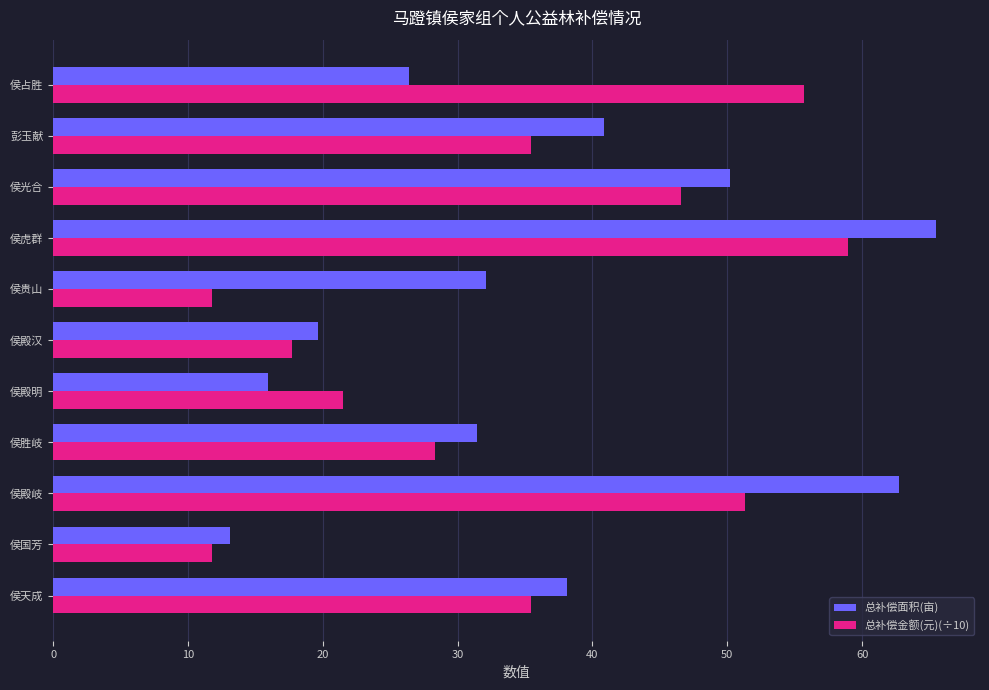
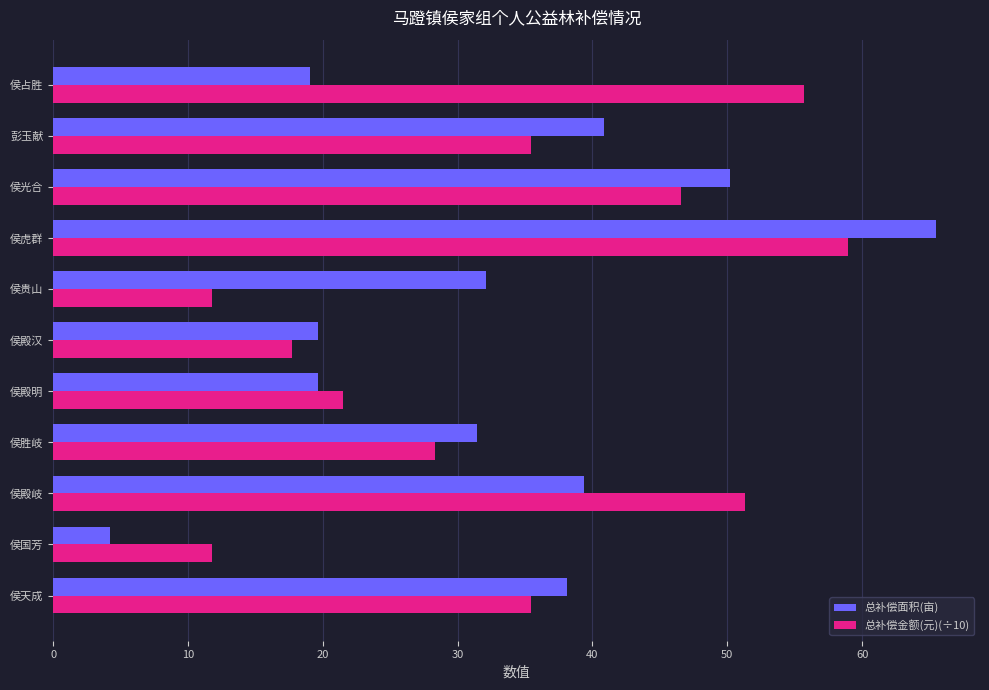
总补偿面积(亩), 侯占胜: 26.4 -> 19.0
总补偿面积(亩), 侯殿明: 15.9 -> 19.7
总补偿面积(亩), 侯殿岐: 62.7 -> 39.4
总补偿面积(亩), 侯国芳: 13.1 -> 4.2
